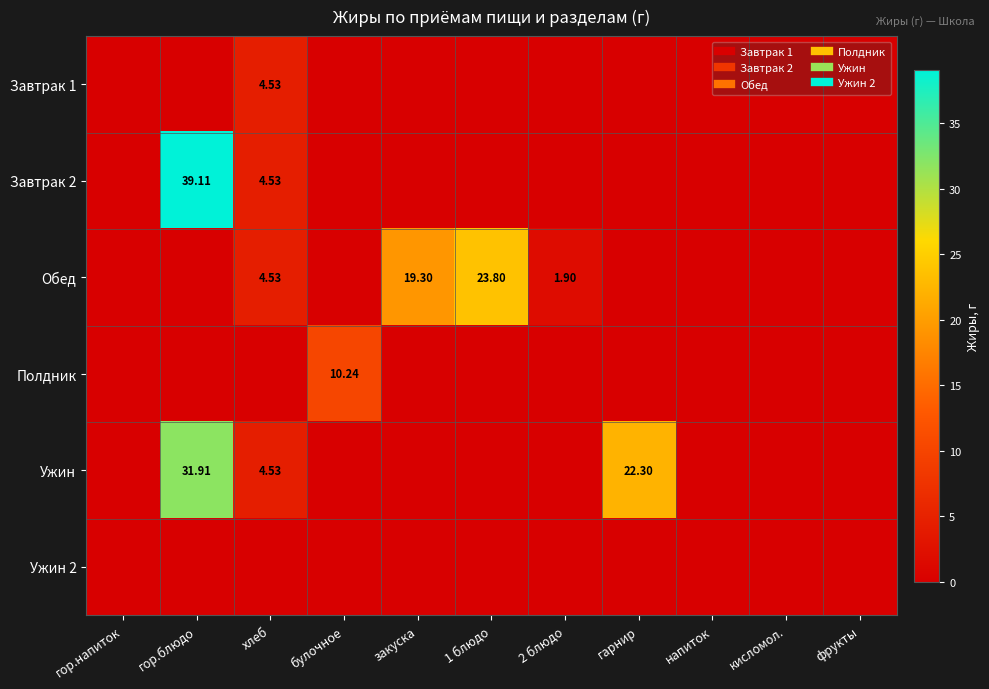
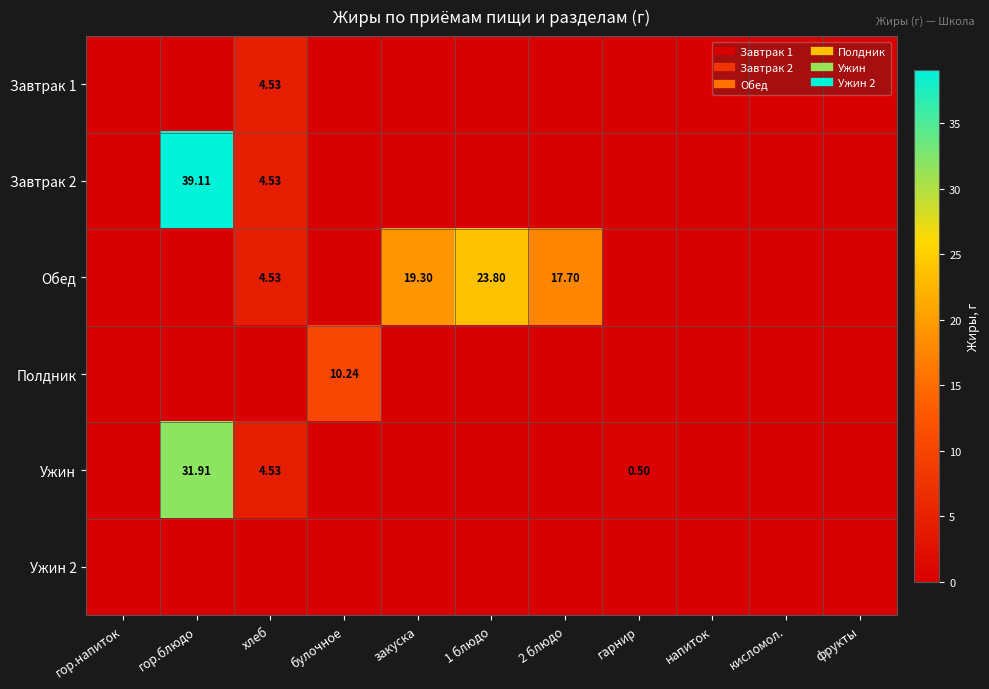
Обед, 2 блюдо: 1.90 -> 17.70
Ужин, гарнир: 22.30 -> 0.50
